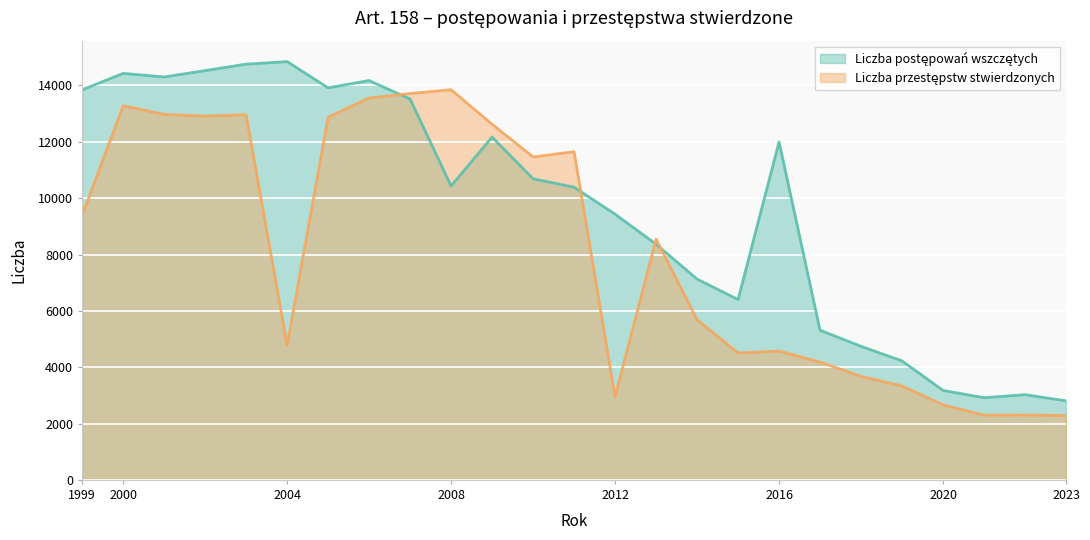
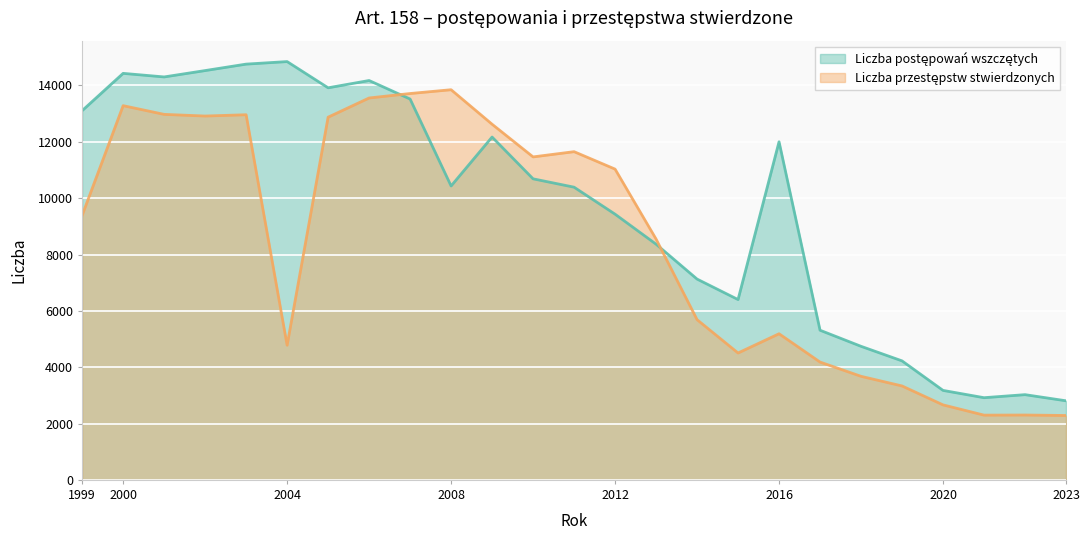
Liczba postępowań wszczętych, 1999: 13800 -> 13100
Liczba przestępstw stwierdzonych, 2012: 2900 -> 11000
Liczba przestępstw stwierdzonych, 2016: 4600 -> 5200
